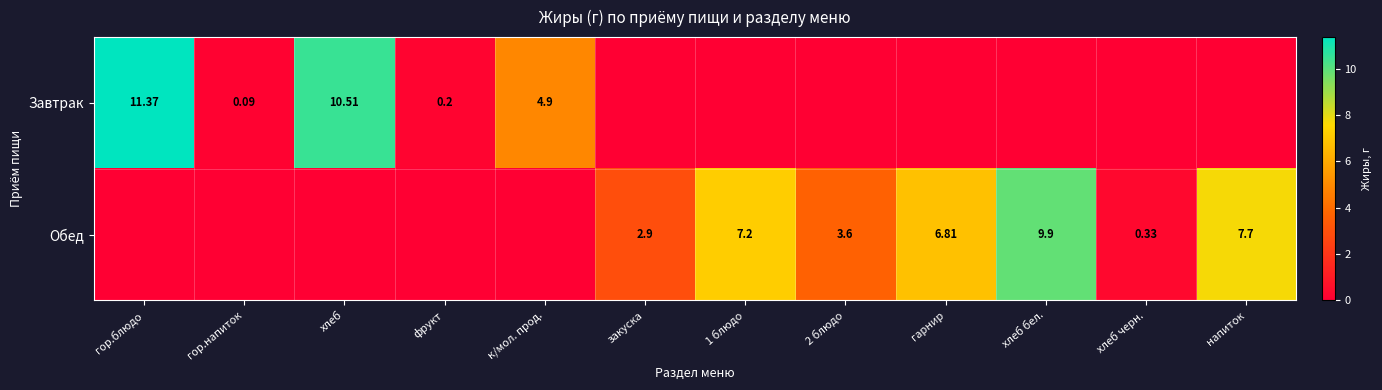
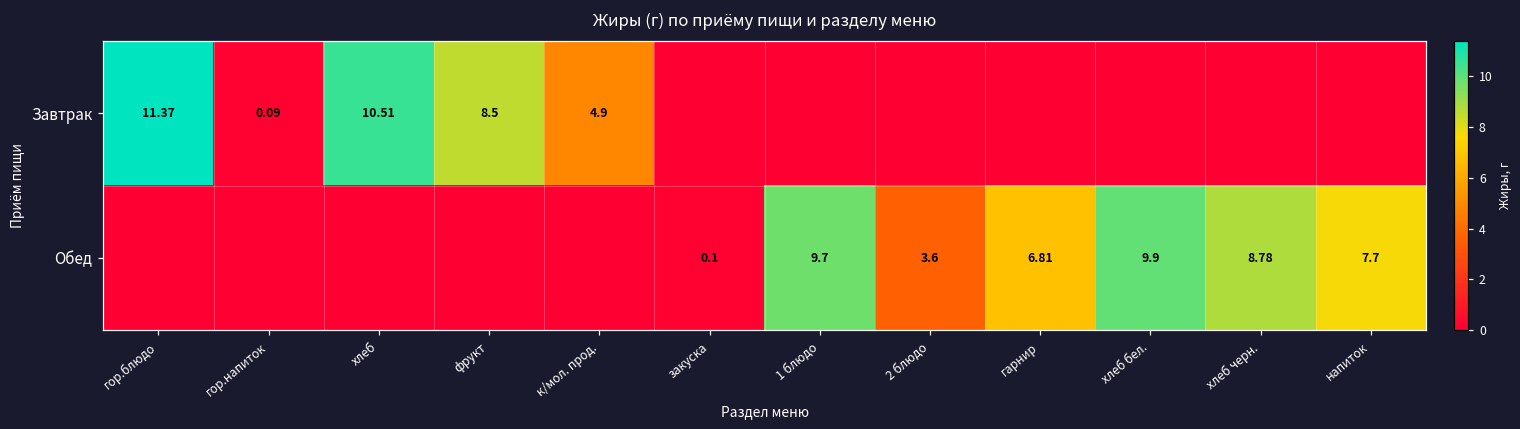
Завтрак, фрукт: 0.2 -> 8.5
Обед, закуска: 2.9 -> 0.1
Обед, 1 блюдо: 7.2 -> 9.7
Обед, хлеб черн.: 0.33 -> 8.78
